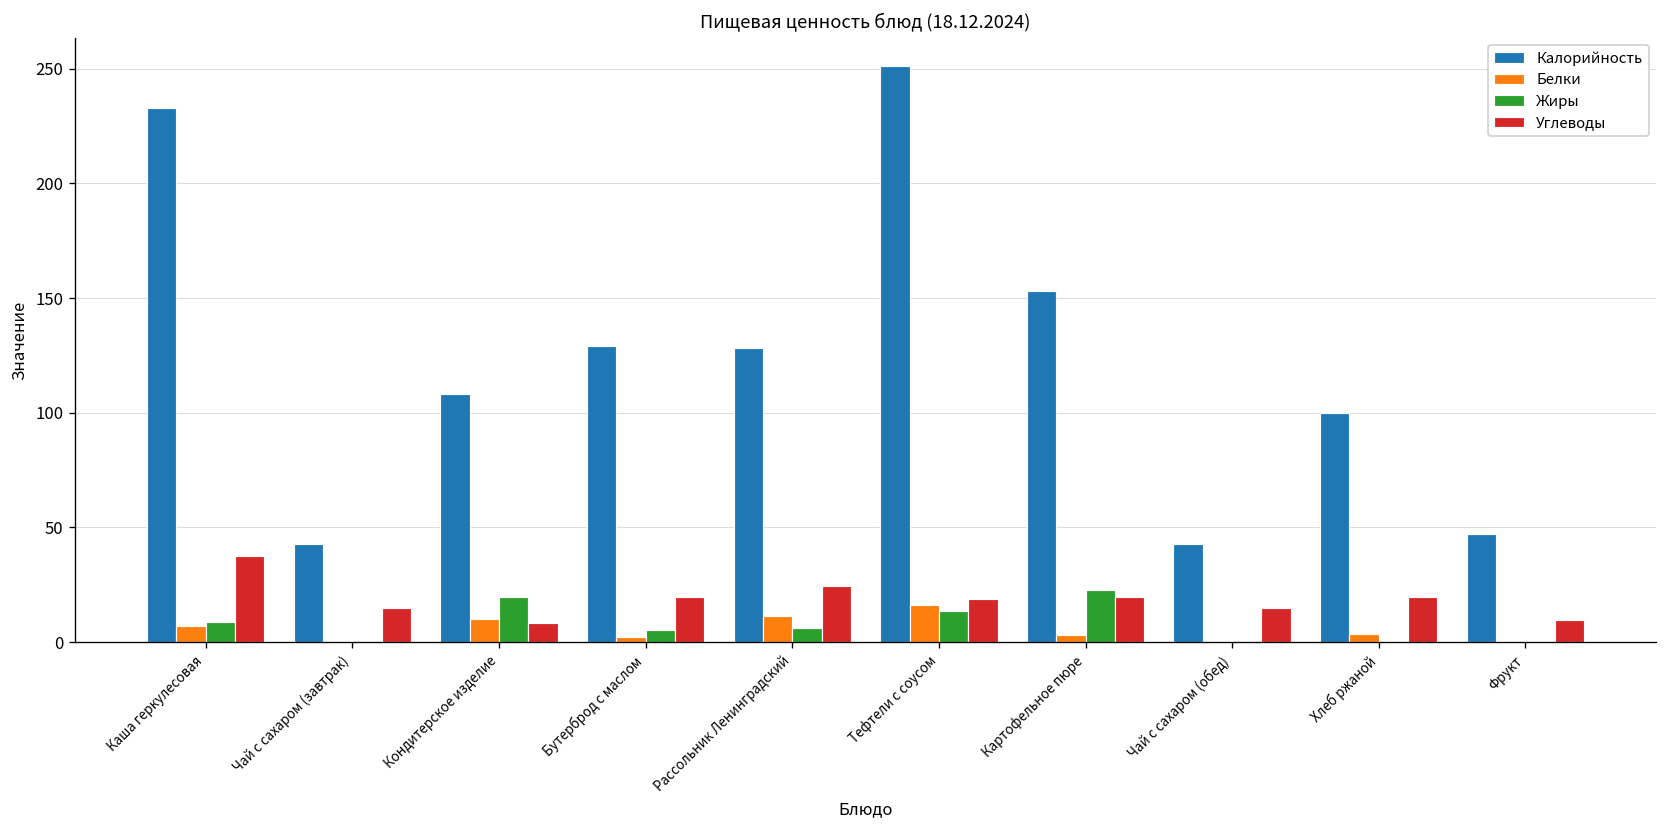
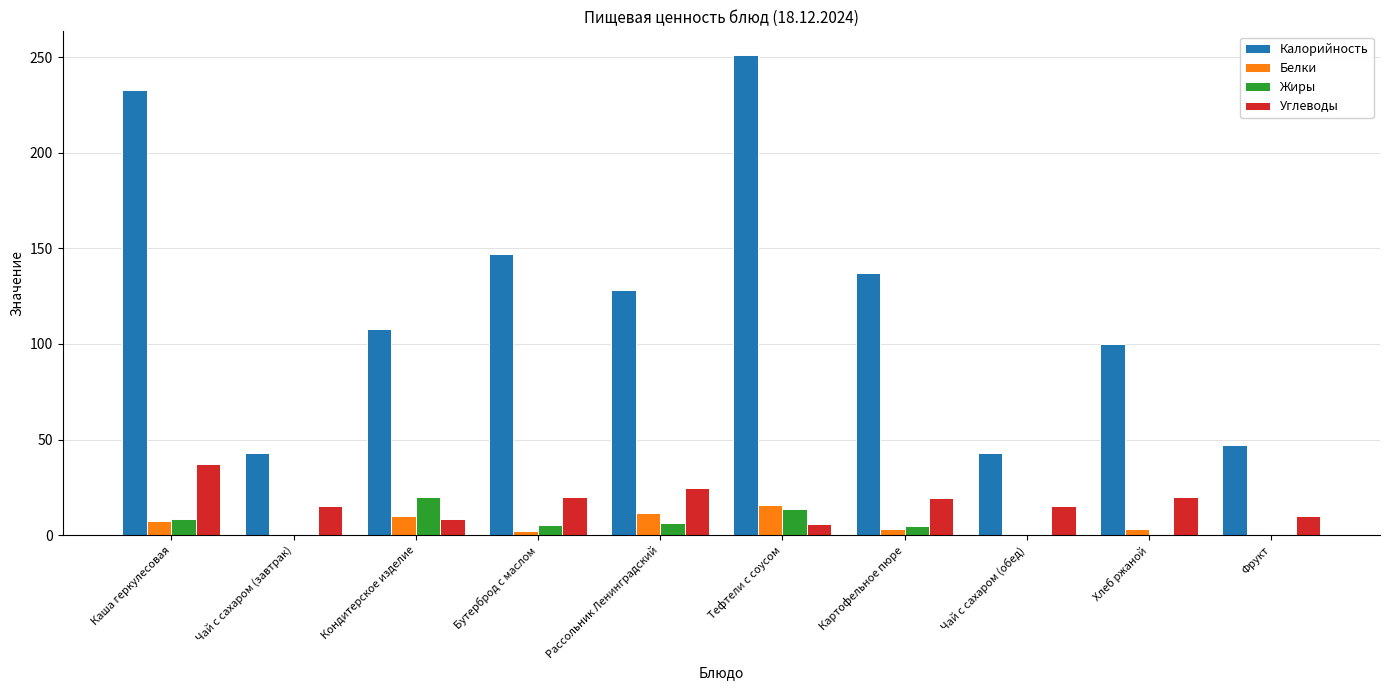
Калорийность, Бутерброд с маслом: 129 -> 147
Углеводы, Тефтели с соусом: 19 -> 6
Калорийность, Картофельное пюре: 153 -> 137
Жиры, Картофельное пюре: 23 -> 5
